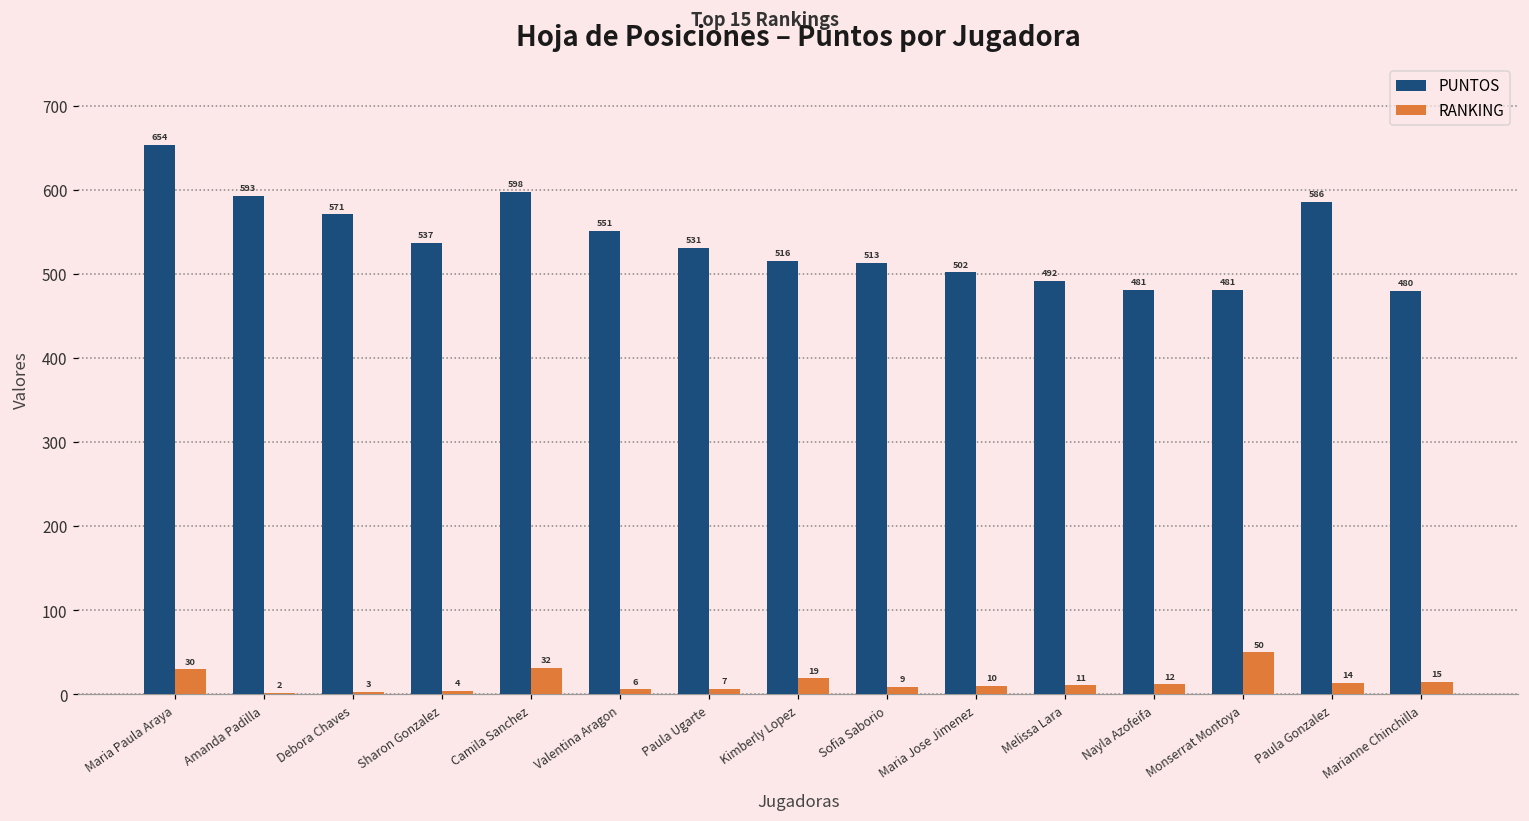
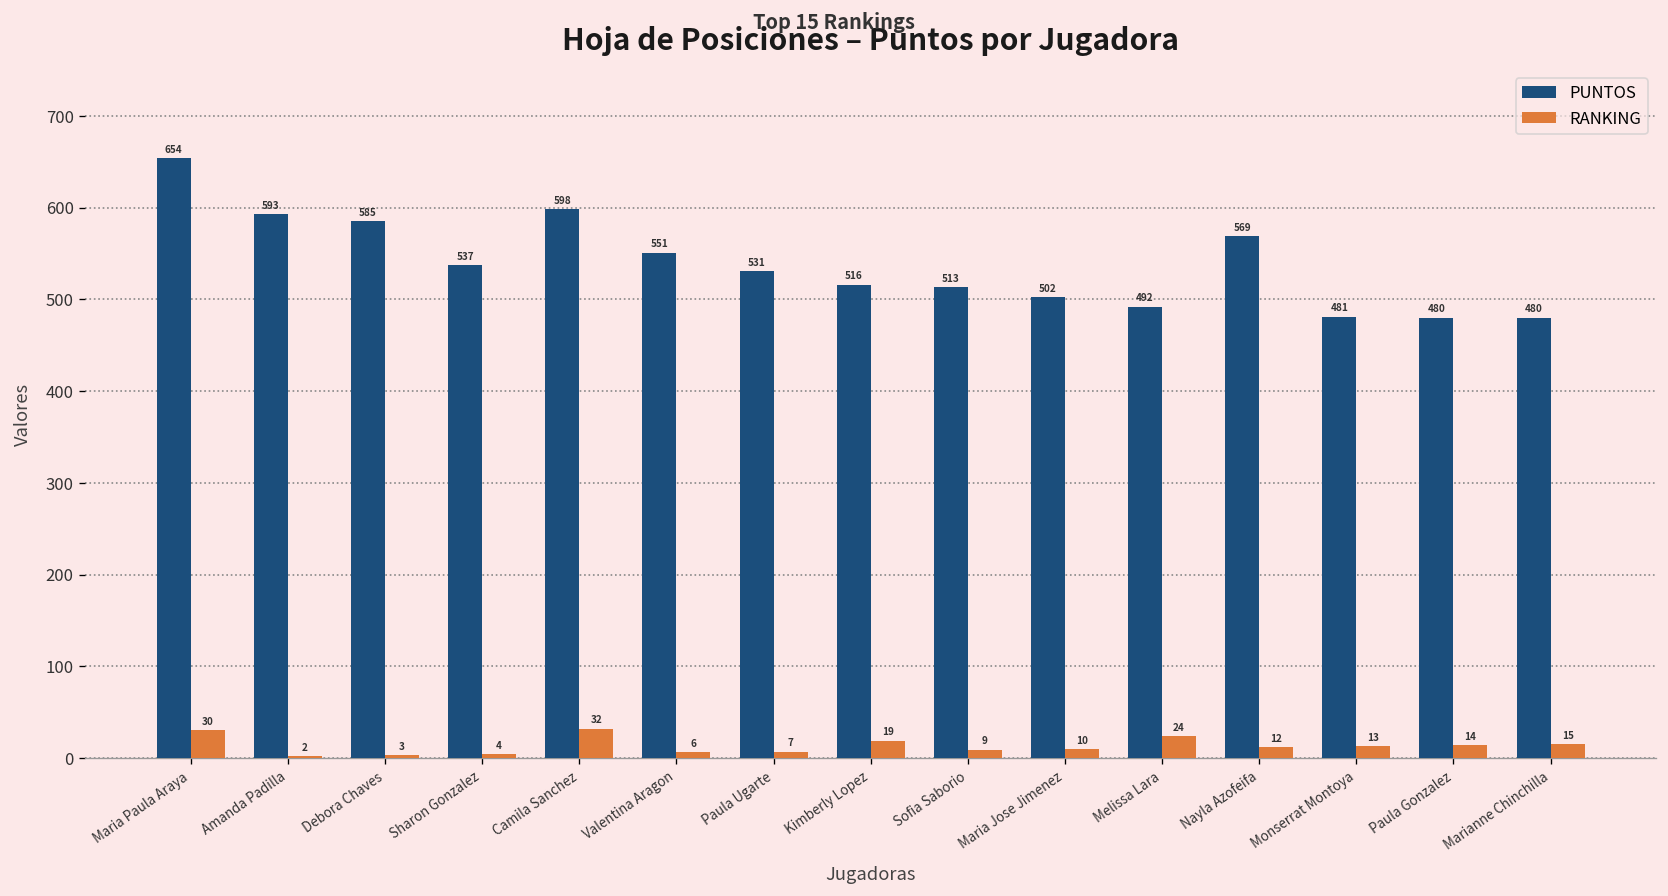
PUNTOS, Debora Chaves: 571 -> 585
RANKING, Melissa Lara: 11 -> 24
PUNTOS, Nayla Azofeifa: 481 -> 569
RANKING, Monserrat Montoya: 50 -> 13
PUNTOS, Paula Gonzalez: 586 -> 480
